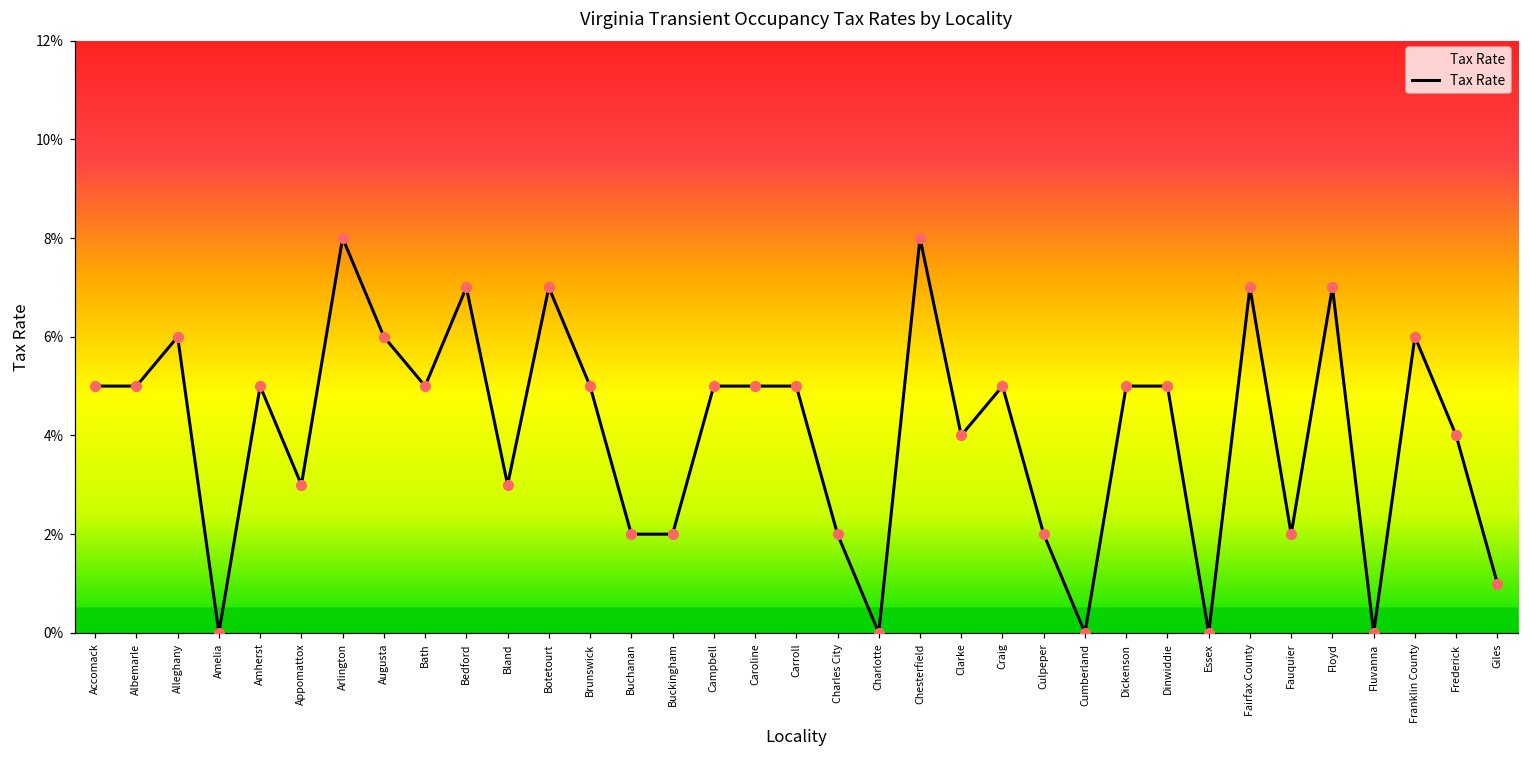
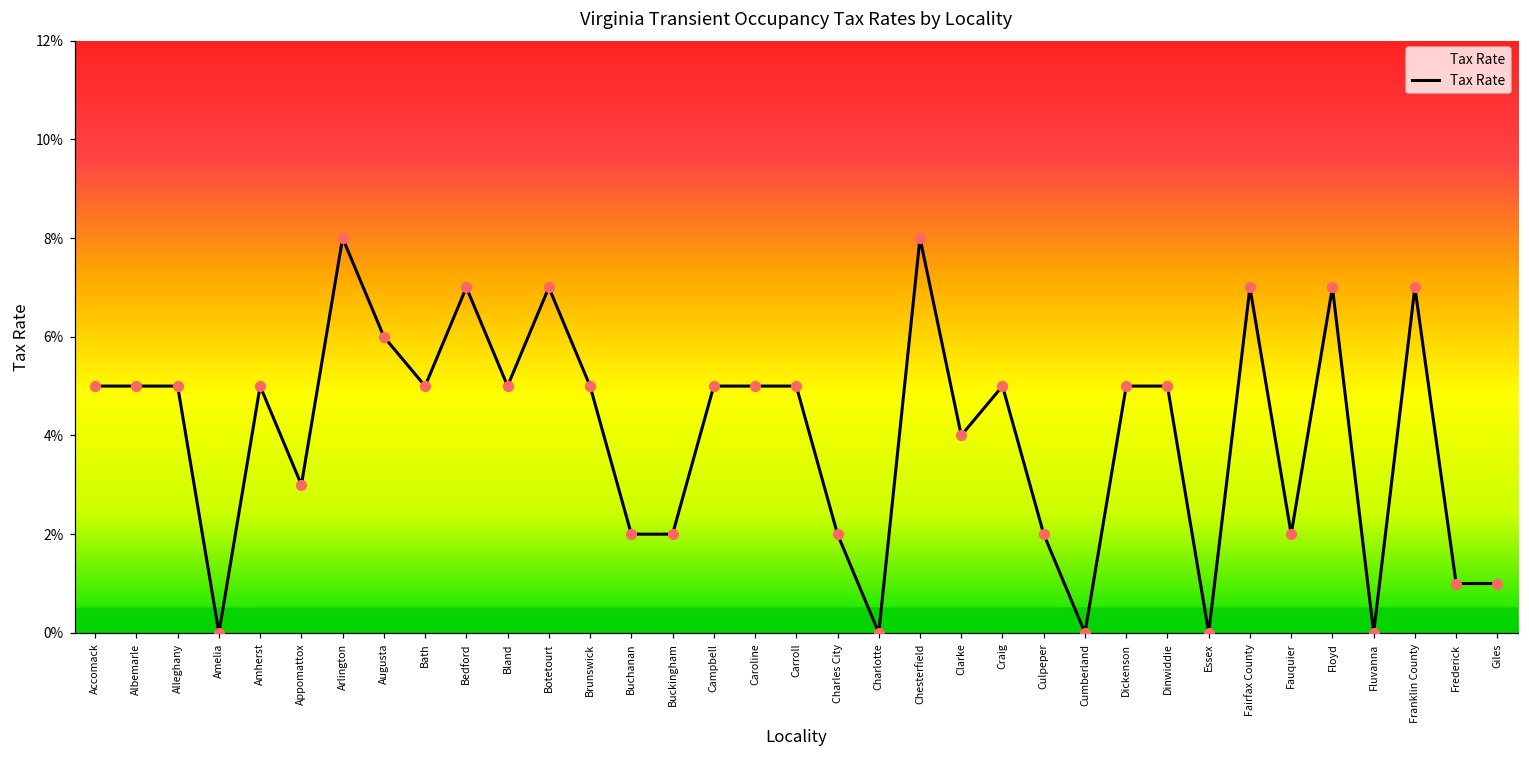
Alleghany: 6.0% -> 5.0%
Bland: 3.0% -> 5.0%
Franklin County: 6.0% -> 7.0%
Frederick: 4.0% -> 1.0%
